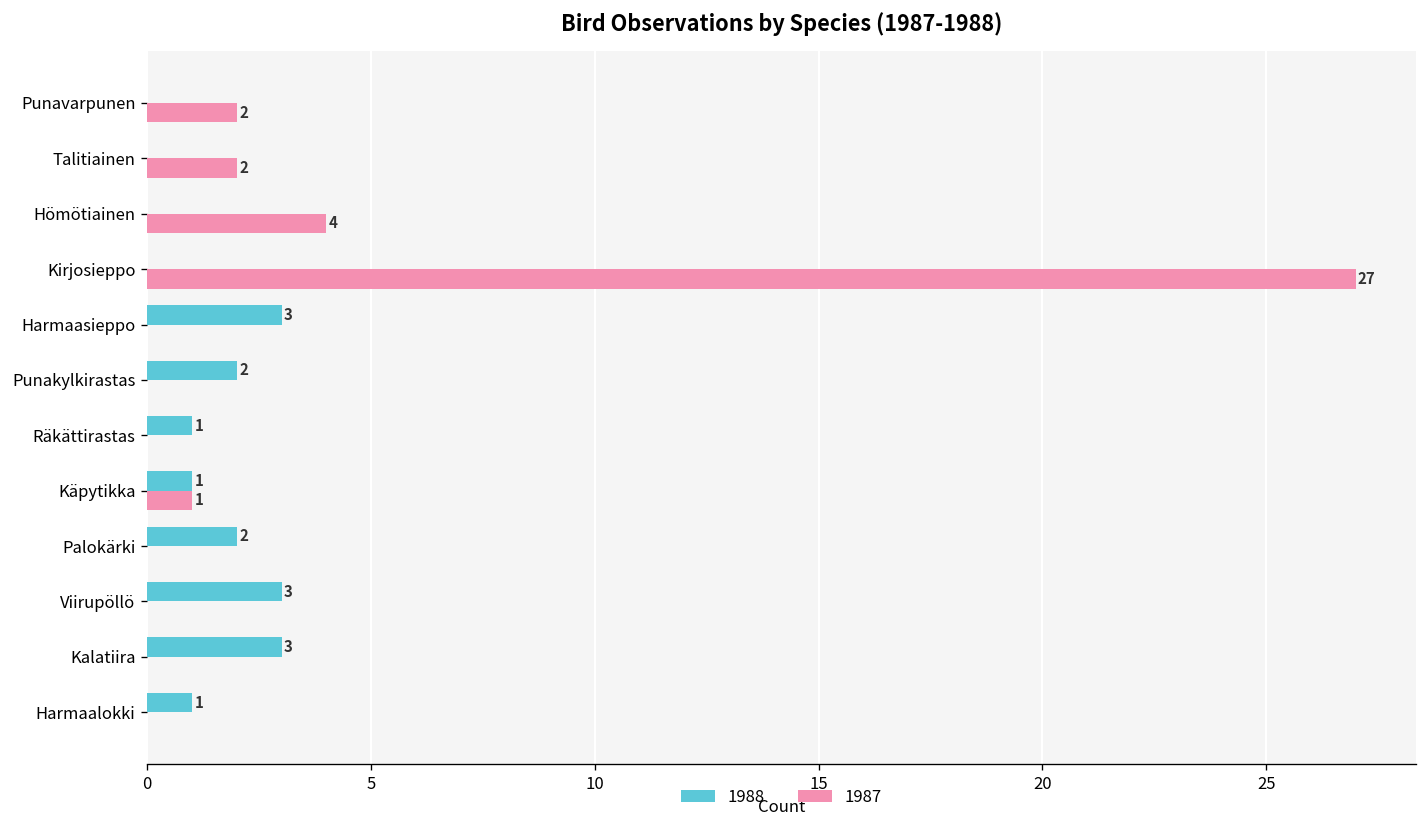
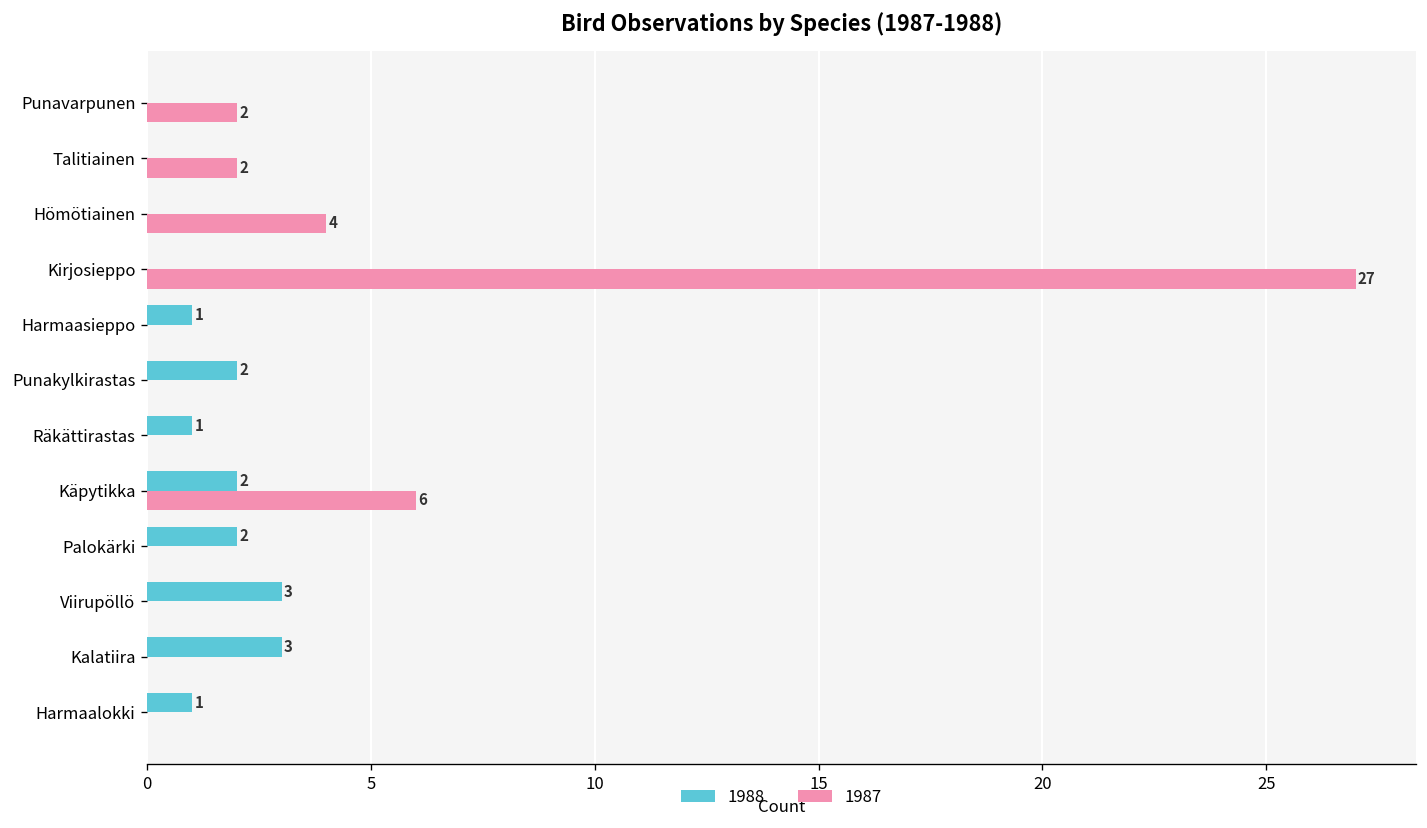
1988, Harmaasieppo: 3 -> 1
1988, Käpytikka: 1 -> 2
1987, Käpytikka: 1 -> 6
